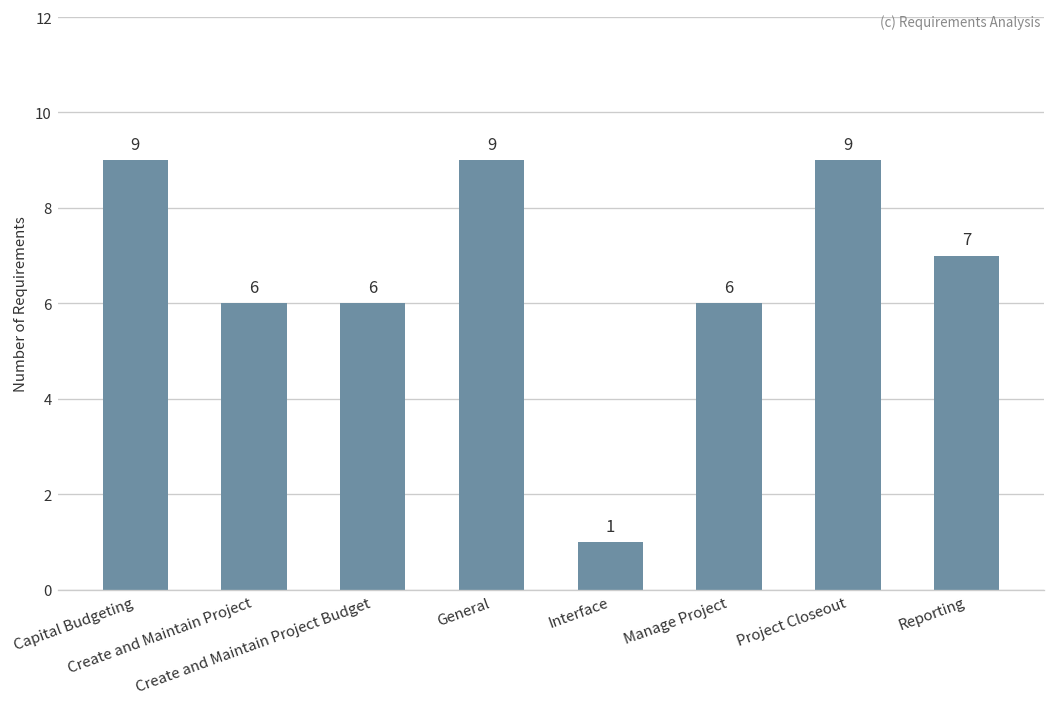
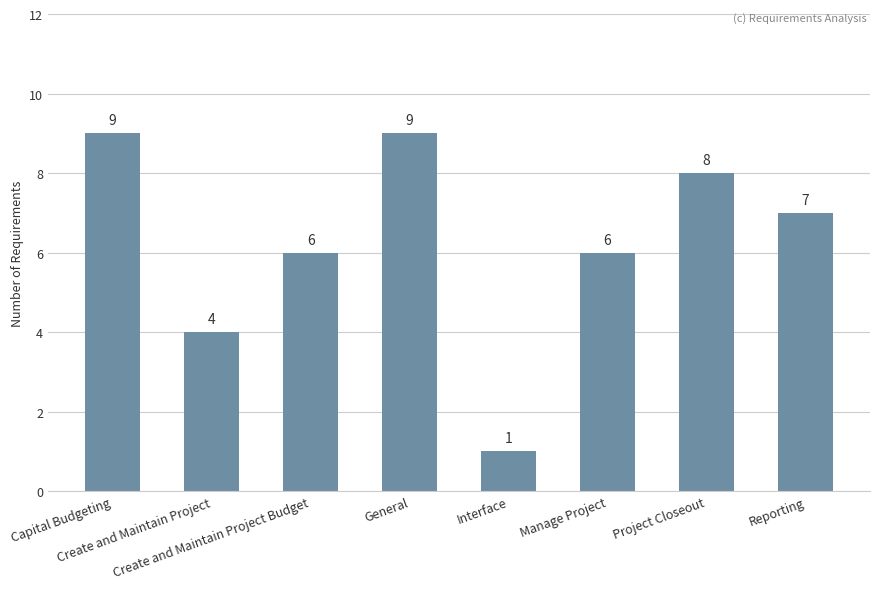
Create and Maintain Project: 6 -> 4
Project Closeout: 9 -> 8
